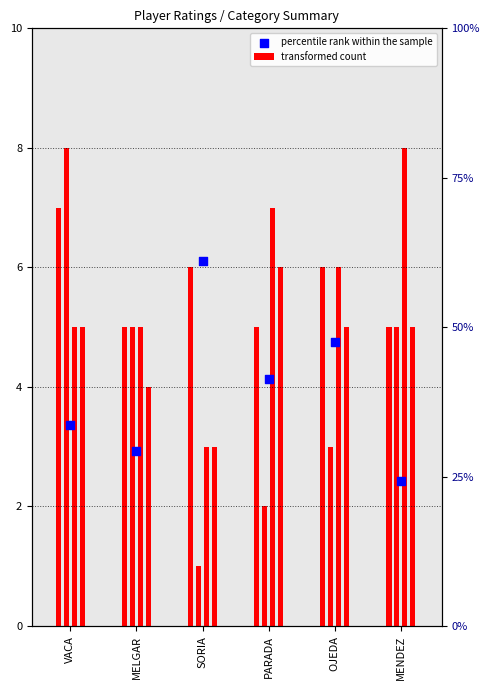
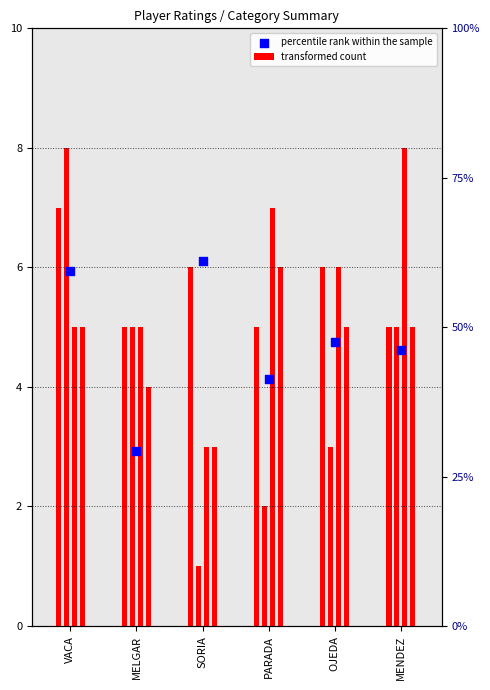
percentile rank within the sample, VACA: 3.4 -> 5.9
percentile rank within the sample, MENDEZ: 2.4 -> 4.6
